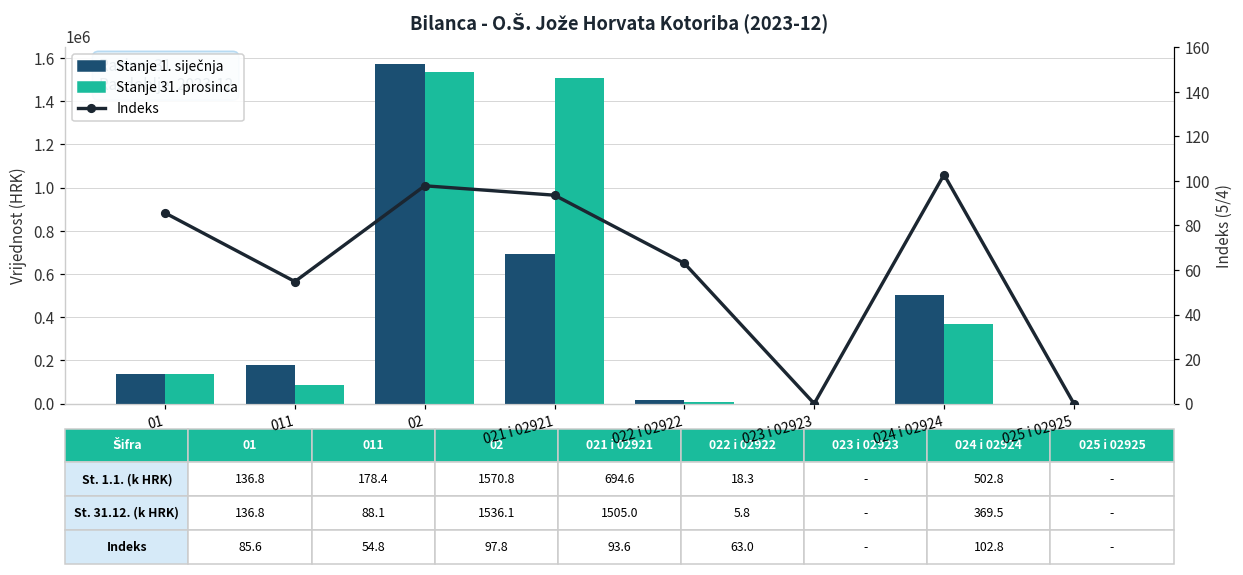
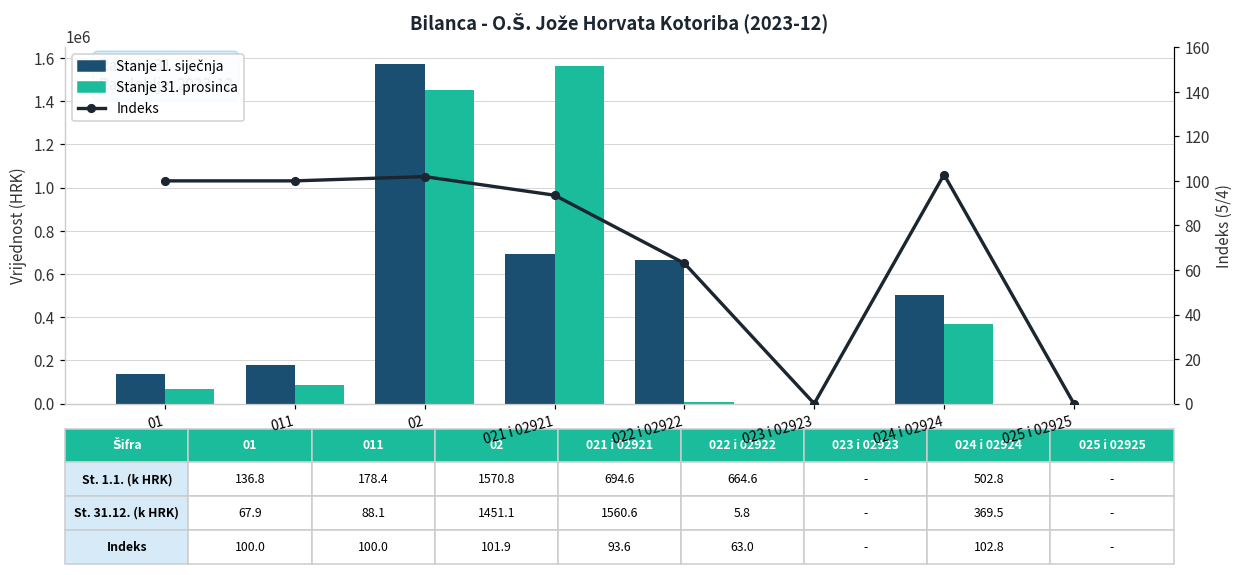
Stanje 31. prosinca, 01: 136.8 -> 67.9
Stanje 31. prosinca, 02: 1536.1 -> 1451.1
Stanje 31. prosinca, 021 i 02921: 1505.0 -> 1560.6
Stanje 1. siječnja, 022 i 02922: 18.3 -> 664.6
Indeks, 01: 85.6 -> 100.0
Indeks, 011: 54.8 -> 100.0
Indeks, 02: 97.8 -> 101.9
